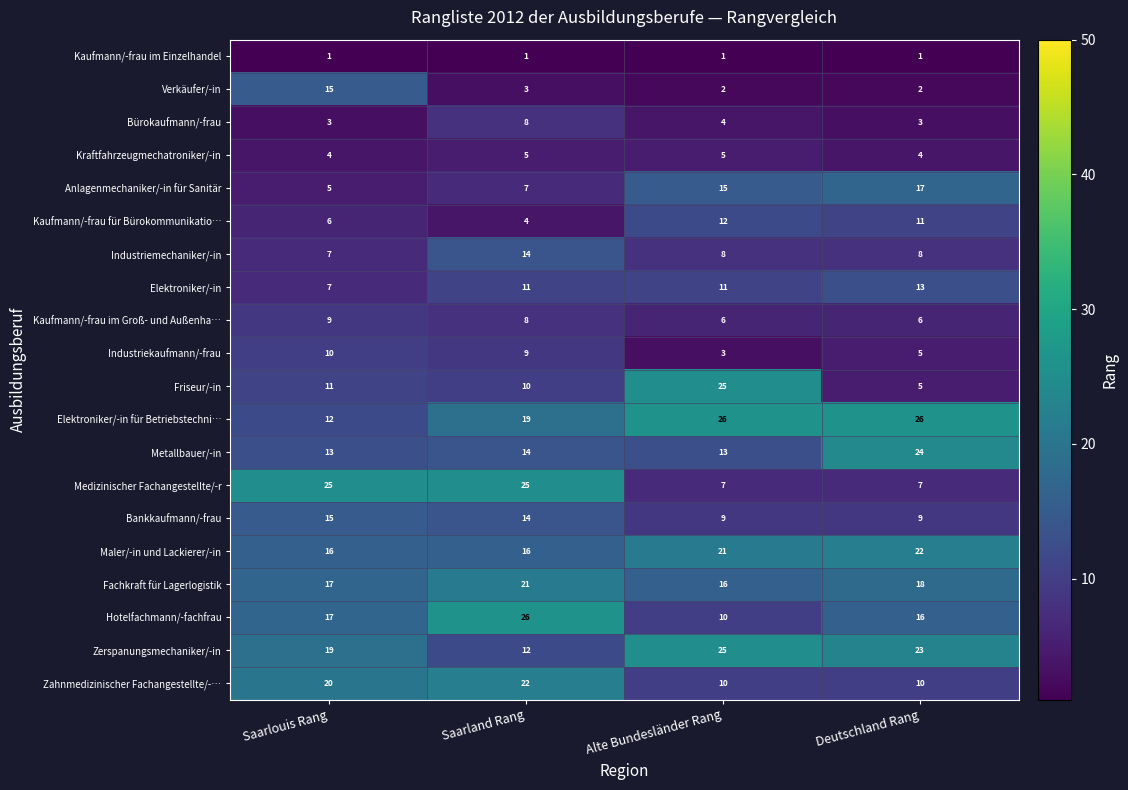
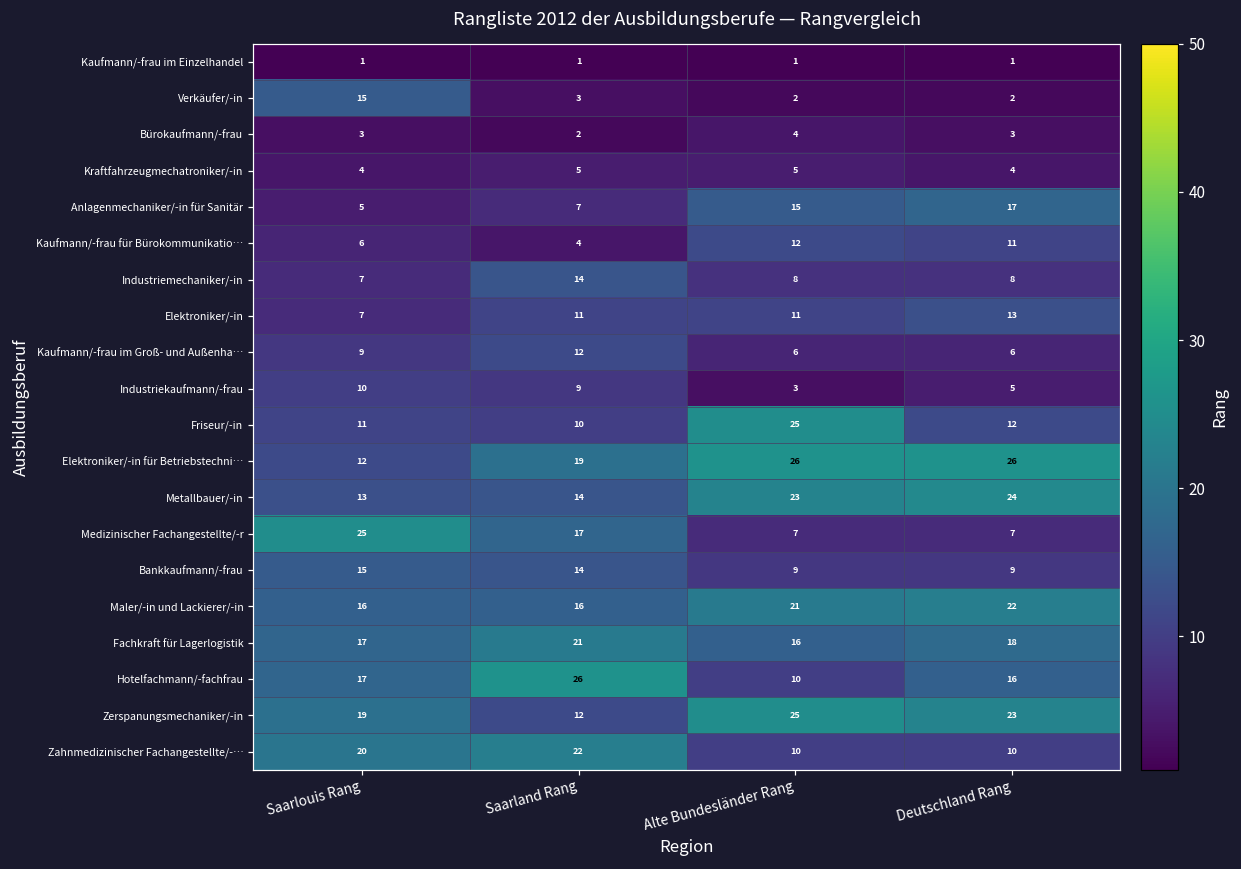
Bürokaufmann/-frau, Saarland Rang: 8 -> 2
Kaufmann/-frau im Groß- und Außenha…, Saarland Rang: 8 -> 12
Friseur/-in, Deutschland Rang: 5 -> 12
Metallbauer/-in, Alte Bundesländer Rang: 13 -> 23
Medizinischer Fachangestellte/-r, Saarland Rang: 25 -> 17
